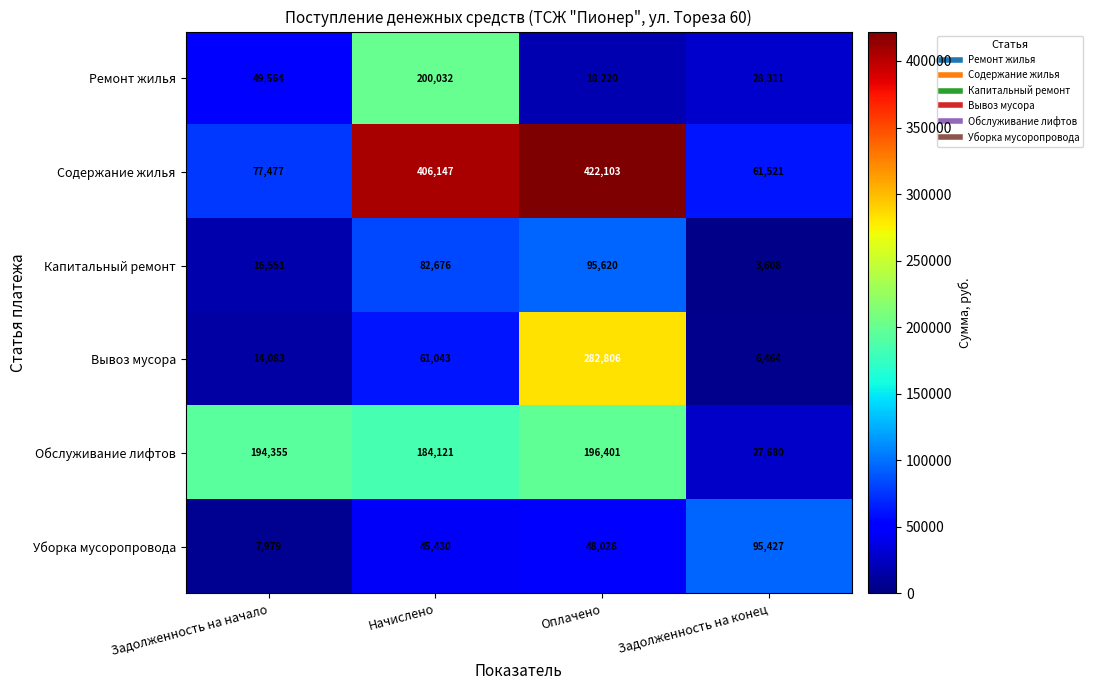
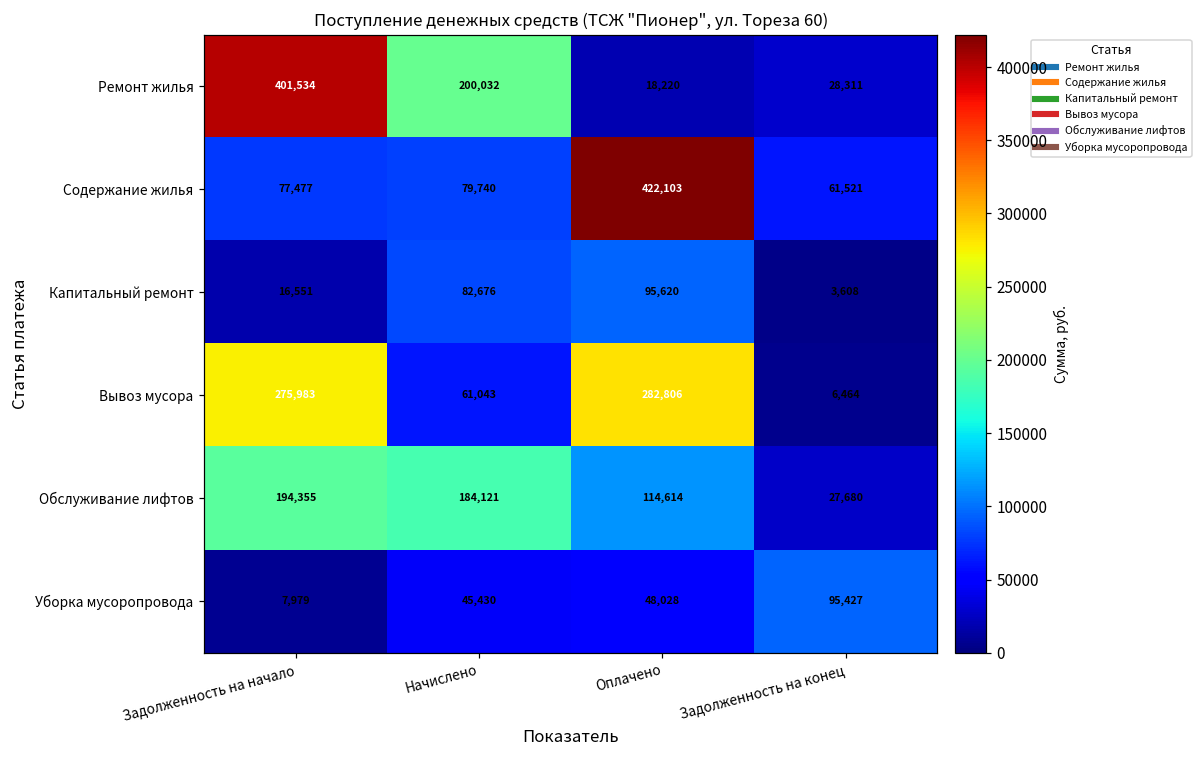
Ремонт жилья, Задолженность на начало: 49,564 -> 401,534
Содержание жилья, Начислено: 406,147 -> 79,740
Вывоз мусора, Задолженность на начало: 14,083 -> 275,983
Обслуживание лифтов, Оплачено: 196,401 -> 114,614
